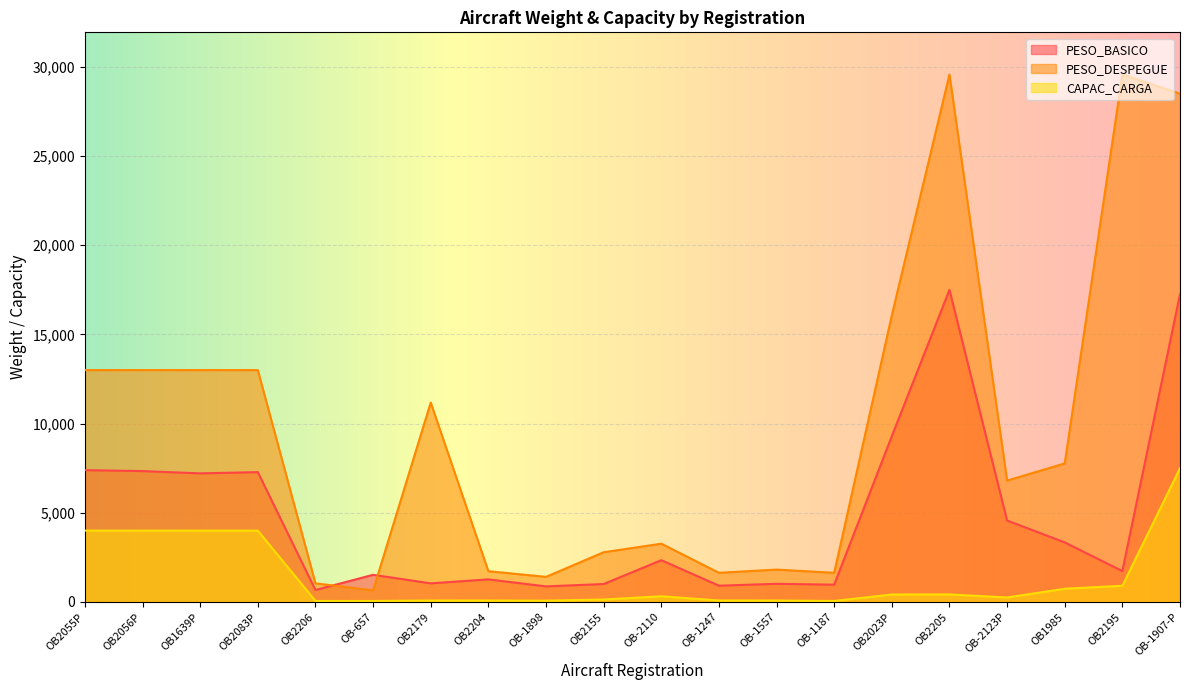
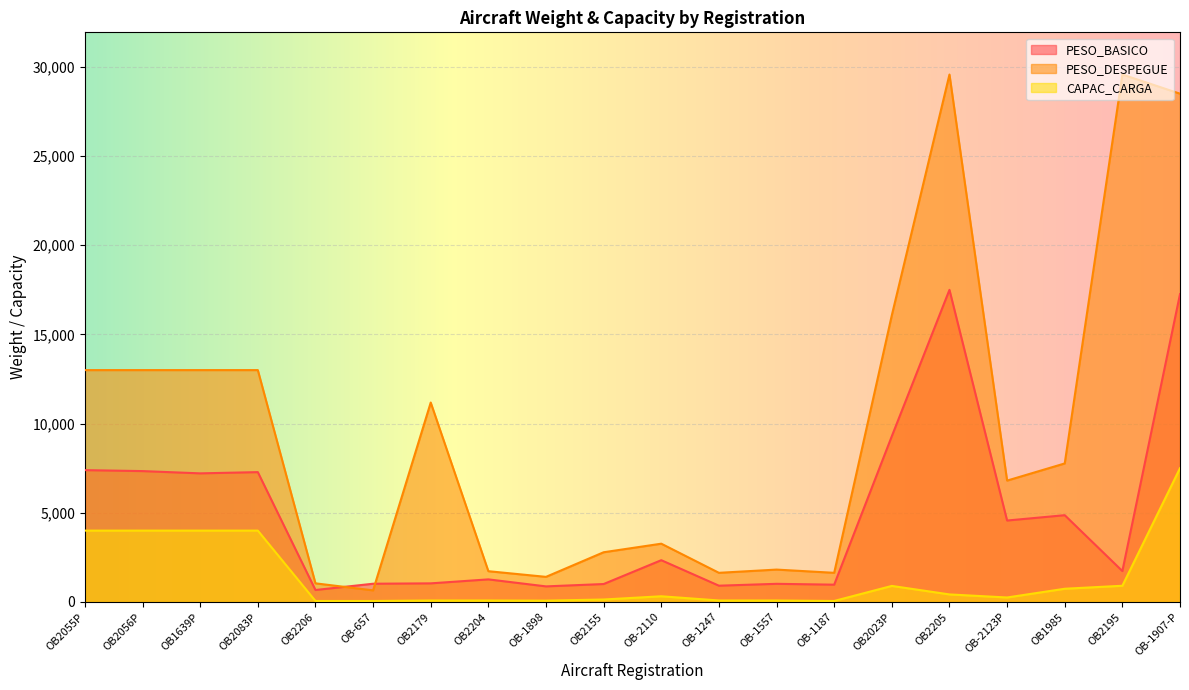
PESO_BASICO, OB-657: 1,500 -> 1,000
CAPAC_CARGA, OB2023P: 400 -> 900
PESO_BASICO, OB1985: 3,300 -> 4,900
